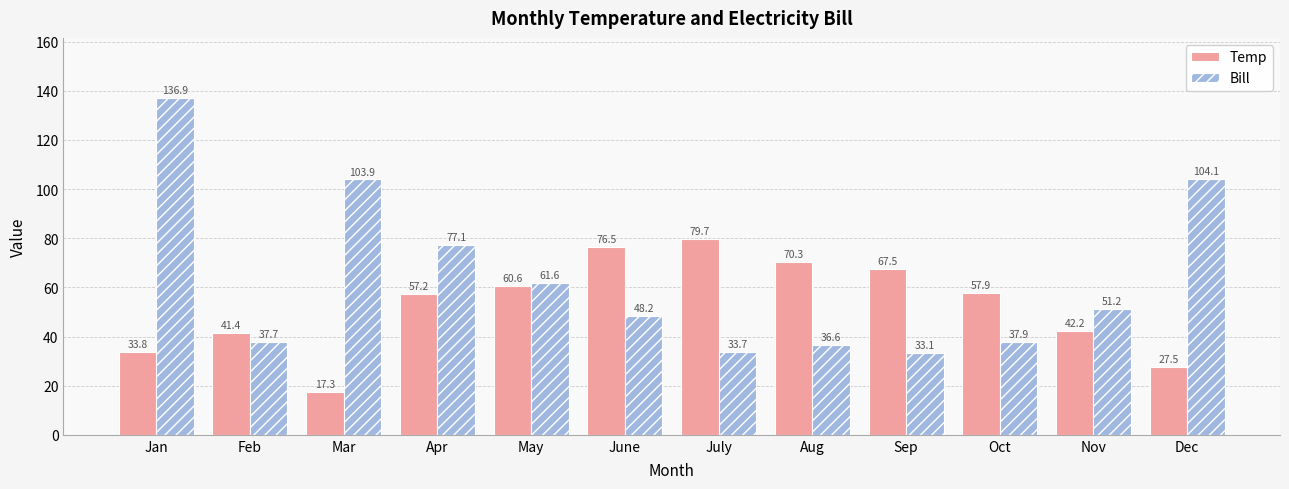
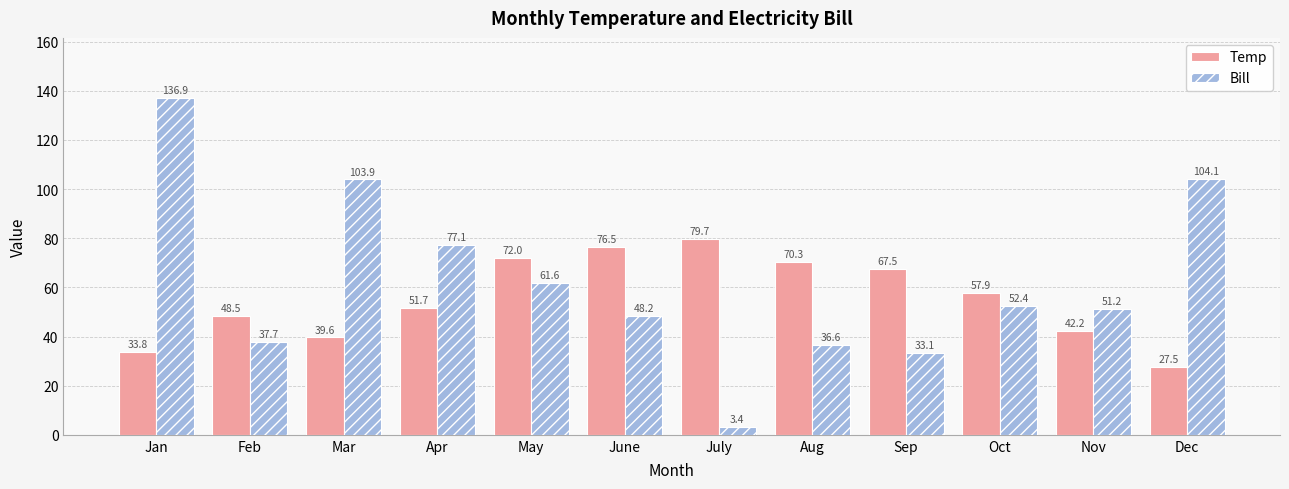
Temp, Feb: 41.4 -> 48.5
Temp, Mar: 17.3 -> 39.6
Temp, Apr: 57.2 -> 51.7
Temp, May: 60.6 -> 72.0
Bill, July: 33.7 -> 3.4
Bill, Oct: 37.9 -> 52.4
